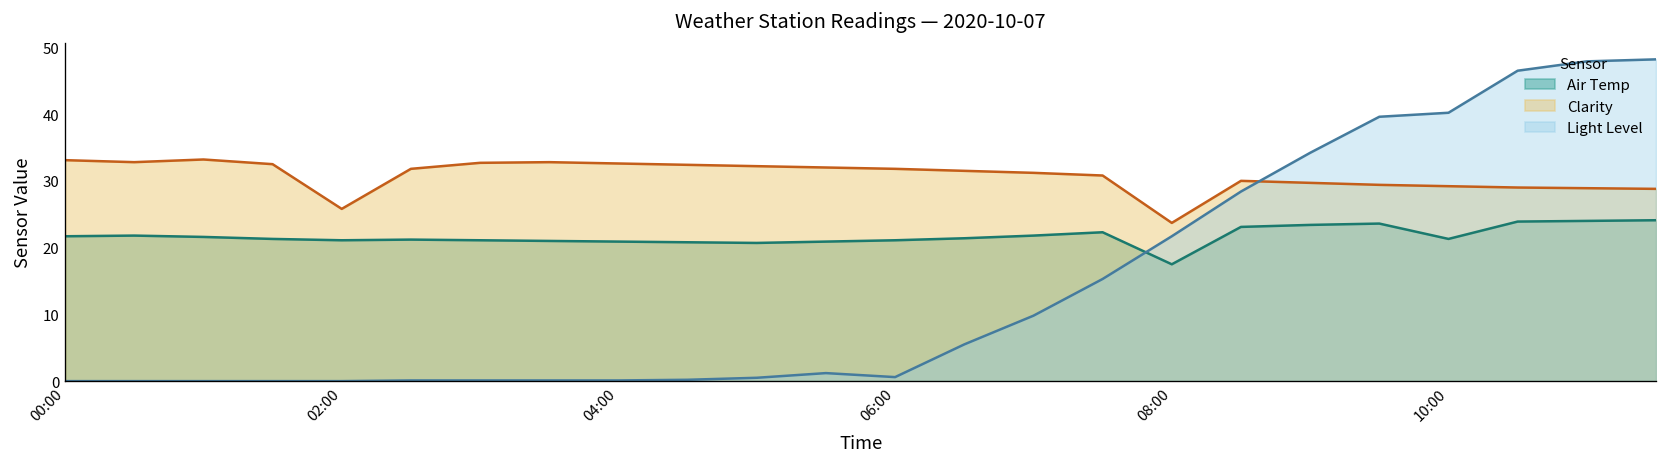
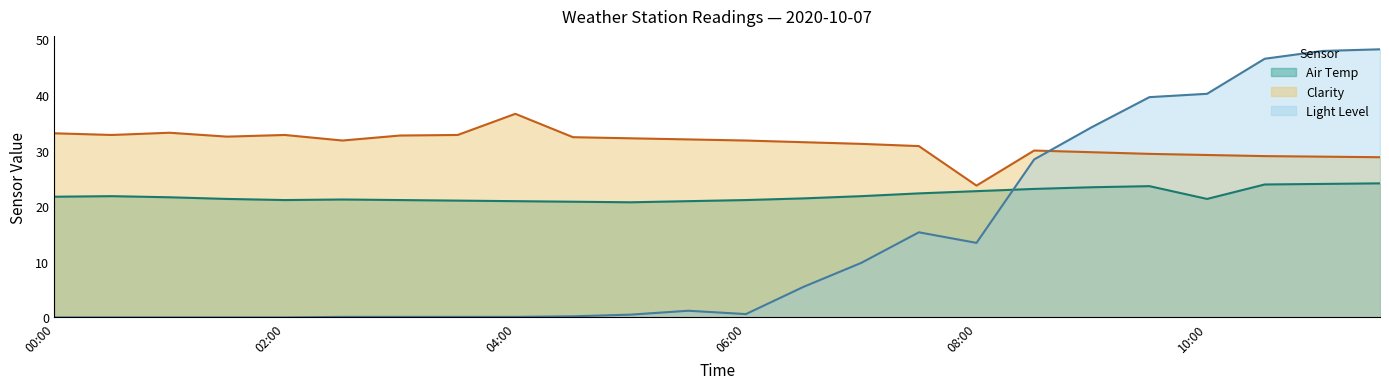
Clarity, 02:00: 26 -> 33
Clarity, 04:00: 33 -> 37
Air Temp, 08:00: 18 -> 23
Light Level, 08:00: 22 -> 13
